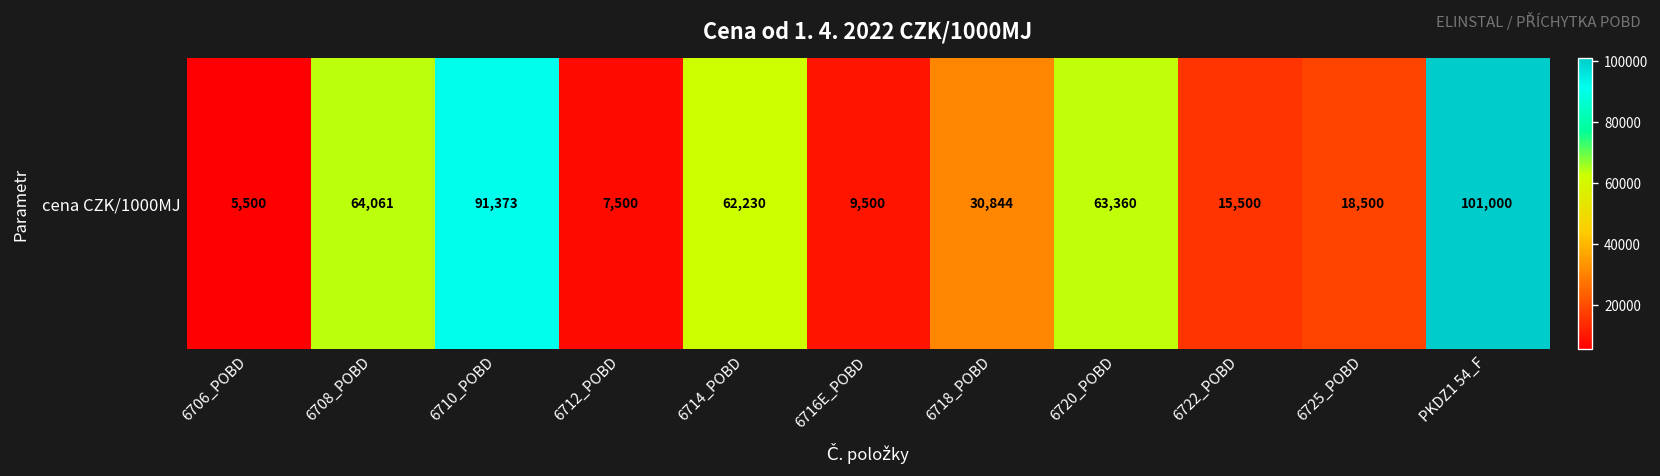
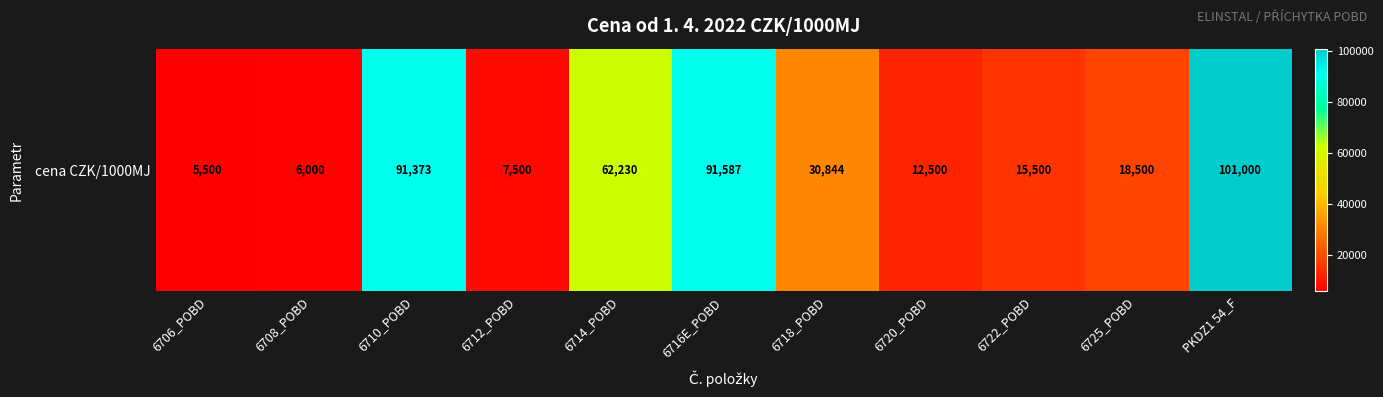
cena CZK/1000MJ, 6708_POBD: 64,061 -> 6,000
cena CZK/1000MJ, 6716E_POBD: 9,500 -> 91,587
cena CZK/1000MJ, 6720_POBD: 63,360 -> 12,500
